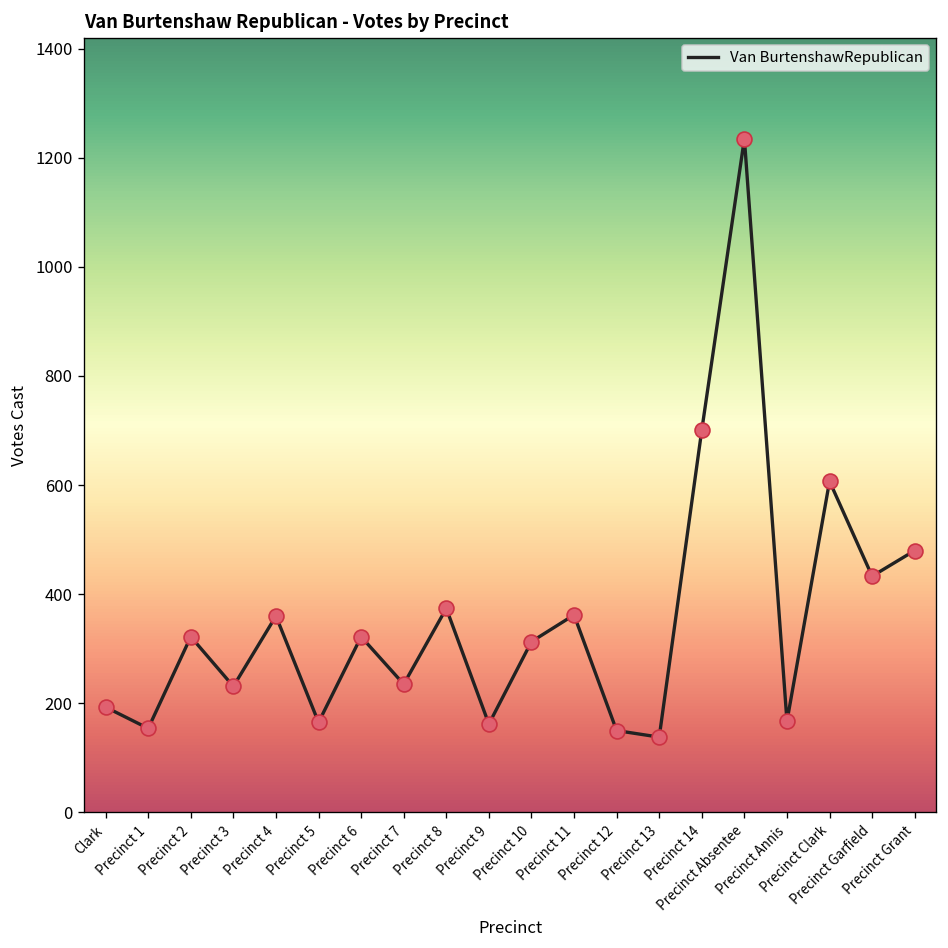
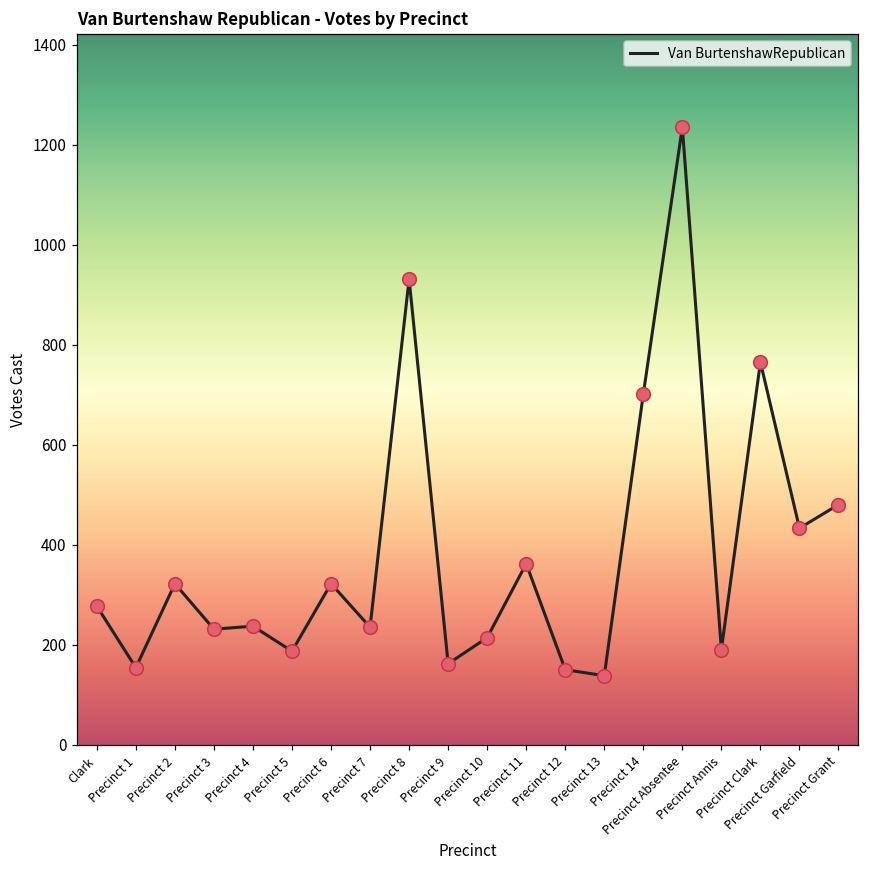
Clark: 190 -> 280
Precinct 4: 360 -> 240
Precinct 5: 170 -> 190
Precinct 8: 370 -> 930
Precinct 10: 310 -> 210
Precinct Annis: 170 -> 190
Precinct Clark: 610 -> 770
